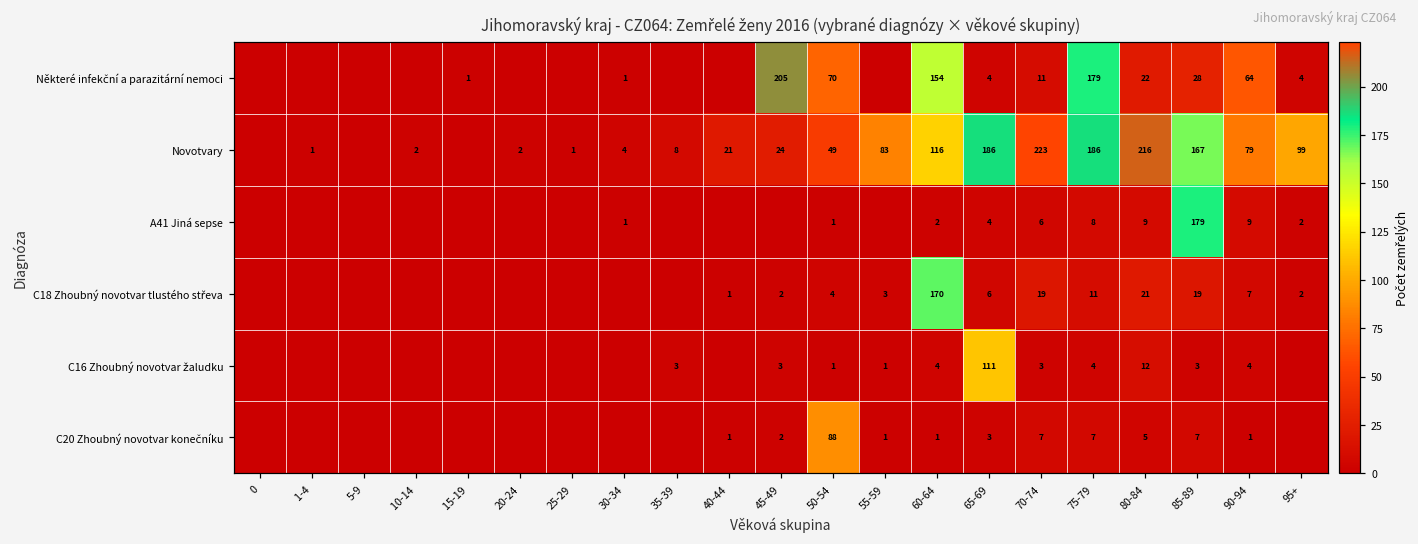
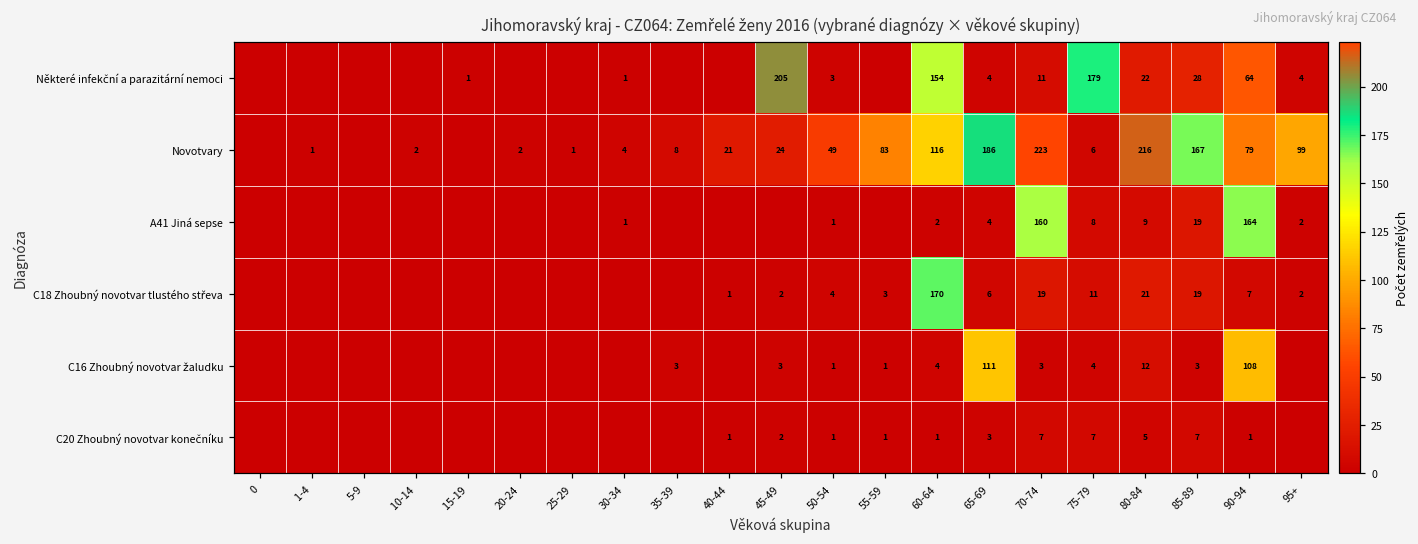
Některé infekční a parazitární nemoci, 50-54: 70 -> 3
Novotvary, 75-79: 186 -> 6
A41 Jiná sepse, 70-74: 6 -> 160
A41 Jiná sepse, 85-89: 179 -> 19
A41 Jiná sepse, 90-94: 9 -> 164
C16 Zhoubný novotvar žaludku, 90-94: 4 -> 108
C20 Zhoubný novotvar konečníku, 50-54: 88 -> 1
